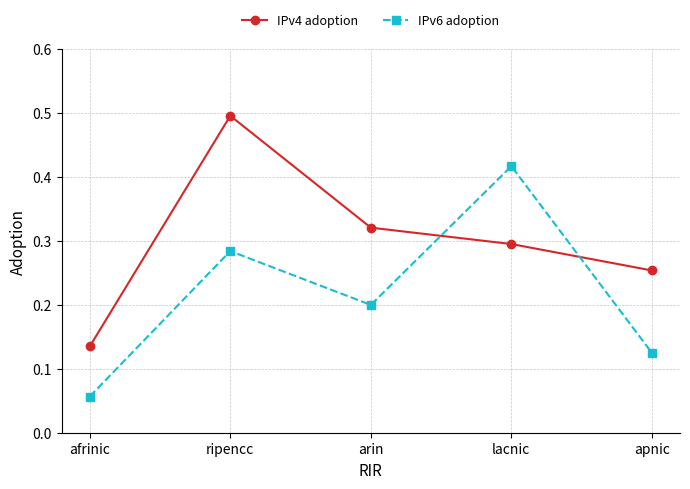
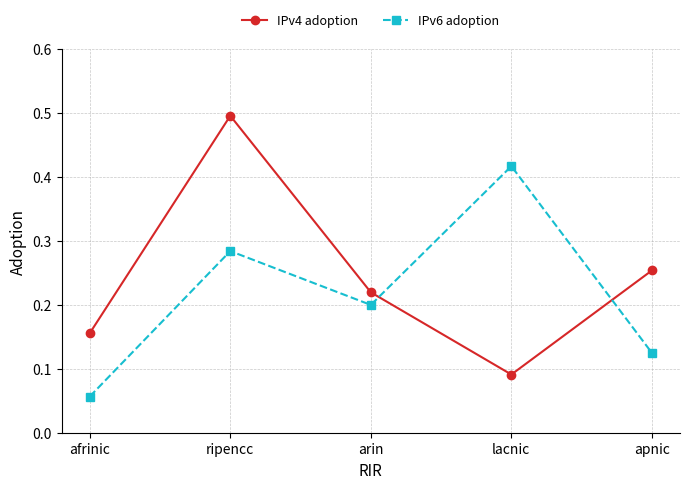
IPv4 adoption, afrinic: 0.13 -> 0.16
IPv4 adoption, arin: 0.32 -> 0.22
IPv4 adoption, lacnic: 0.30 -> 0.09
